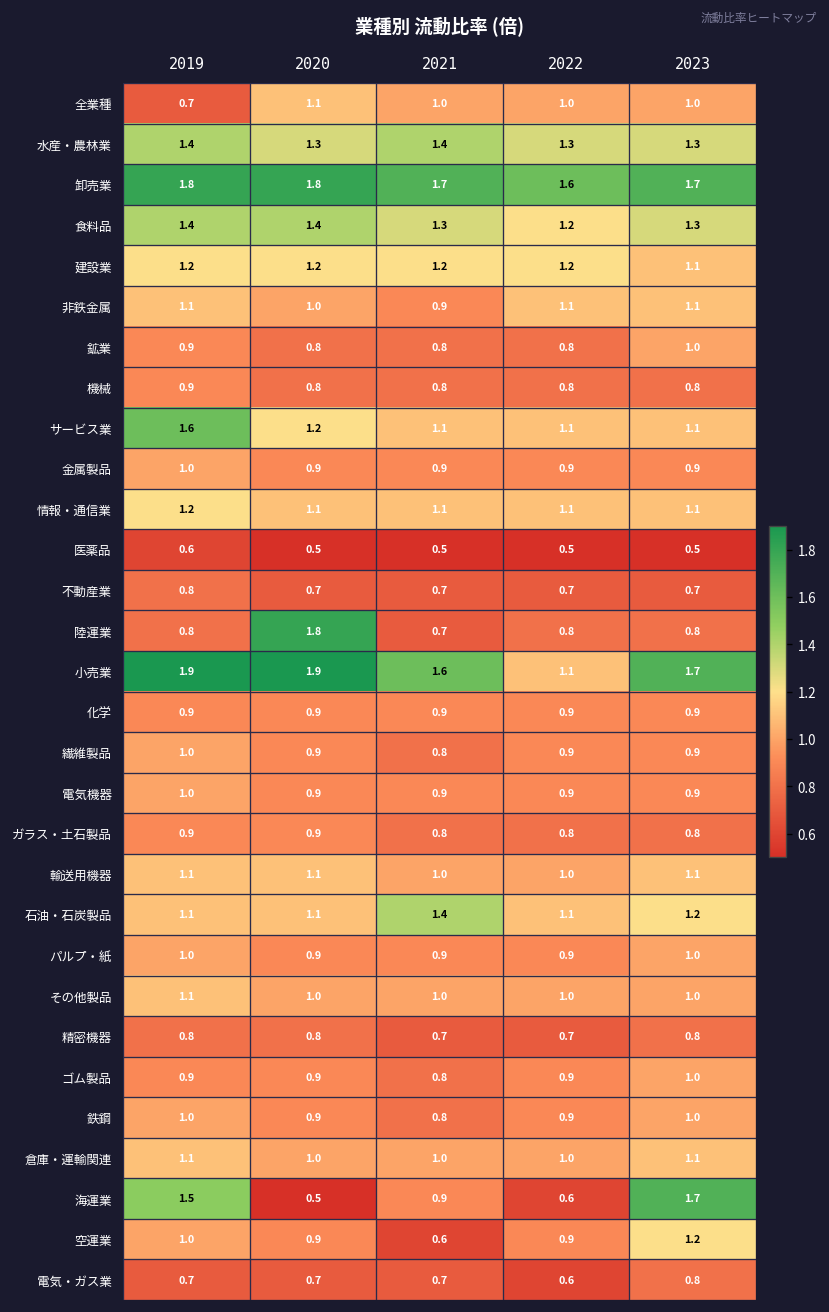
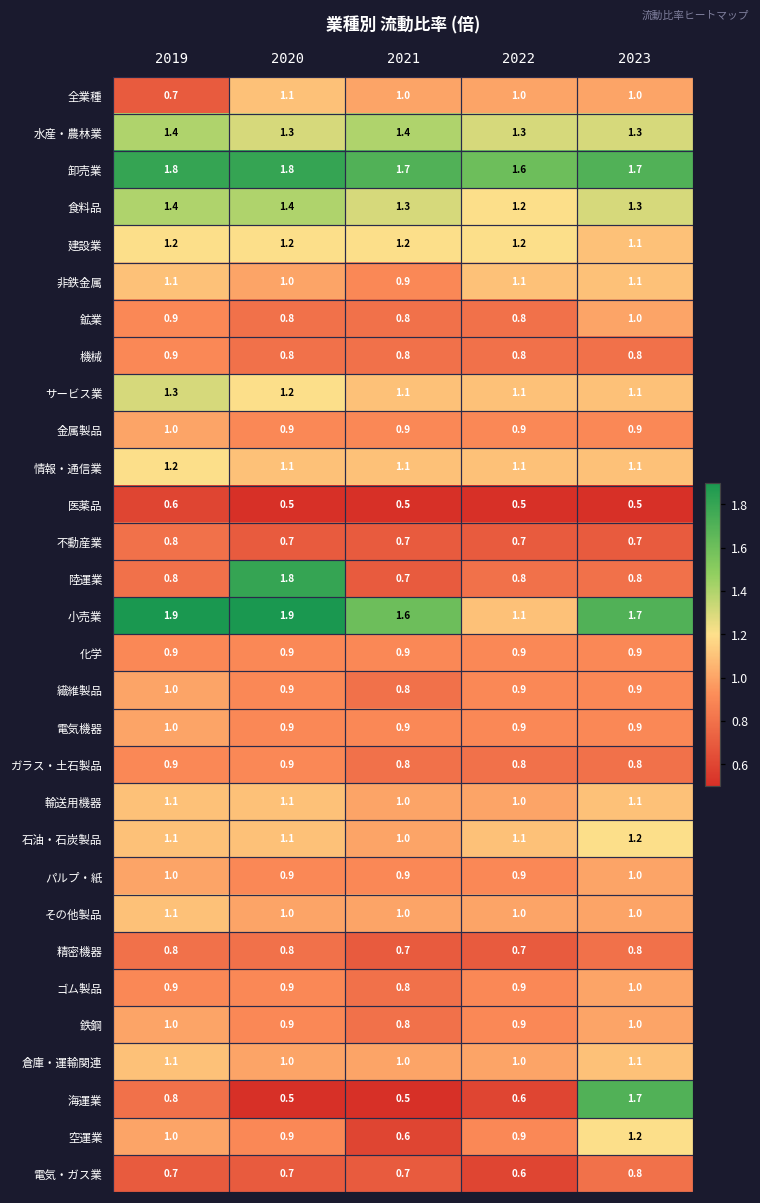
サービス業, 2019: 1.6 -> 1.3
石油・石炭製品, 2021: 1.4 -> 1.0
海運業, 2019: 1.5 -> 0.8
海運業, 2021: 0.9 -> 0.5
